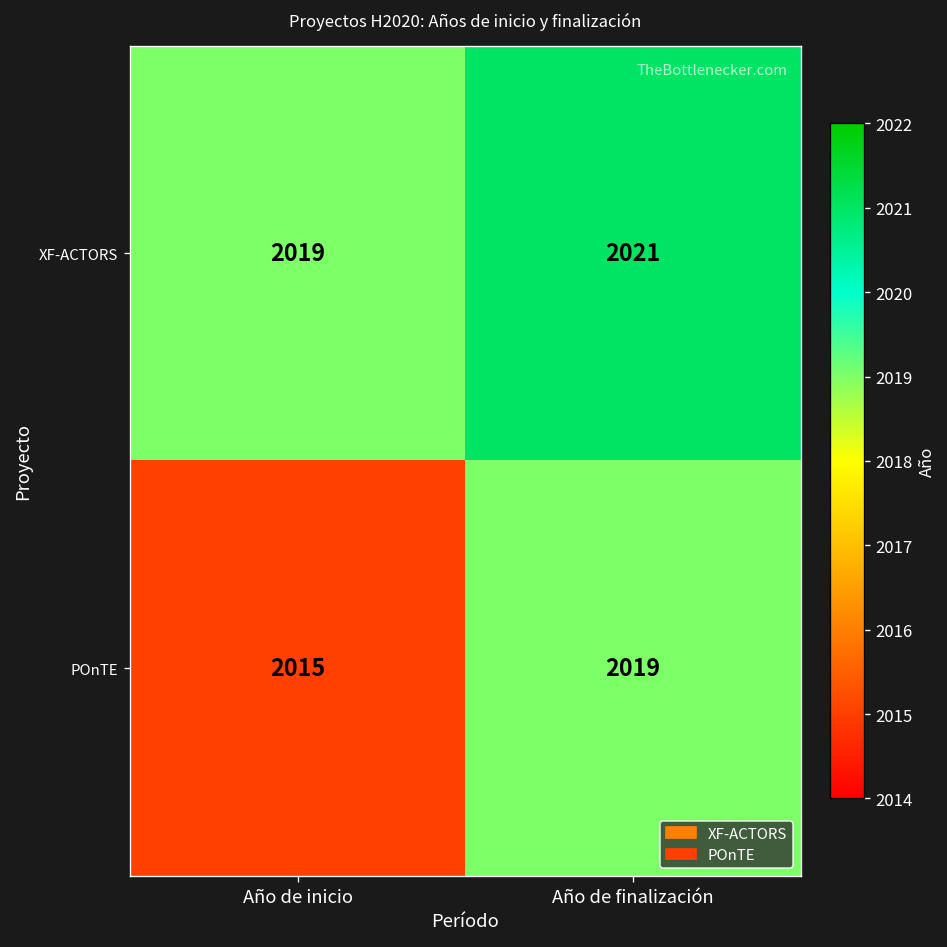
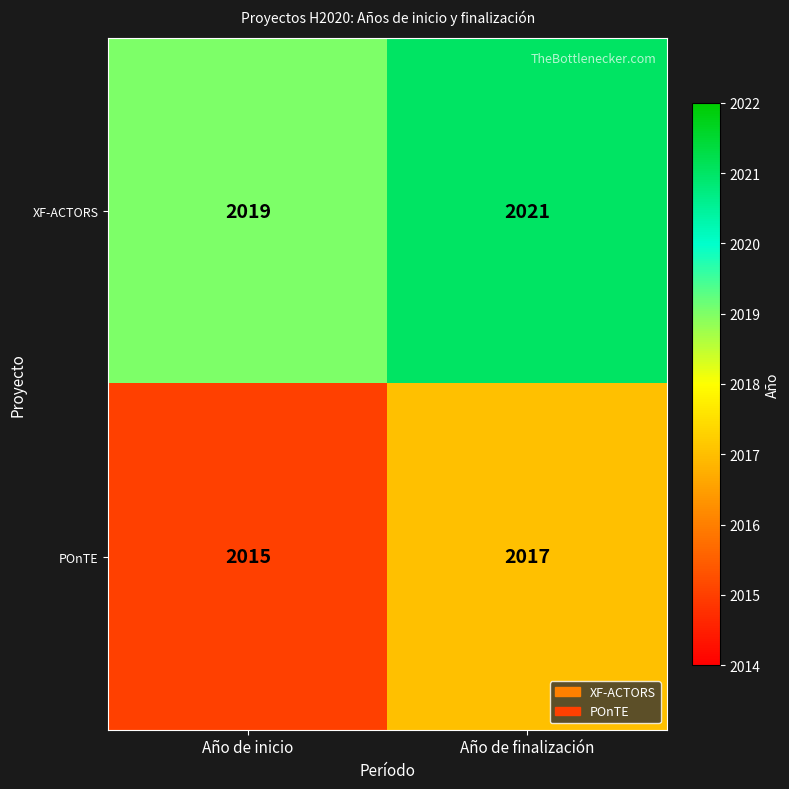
POnTE, Año de finalización: 2019 -> 2017
